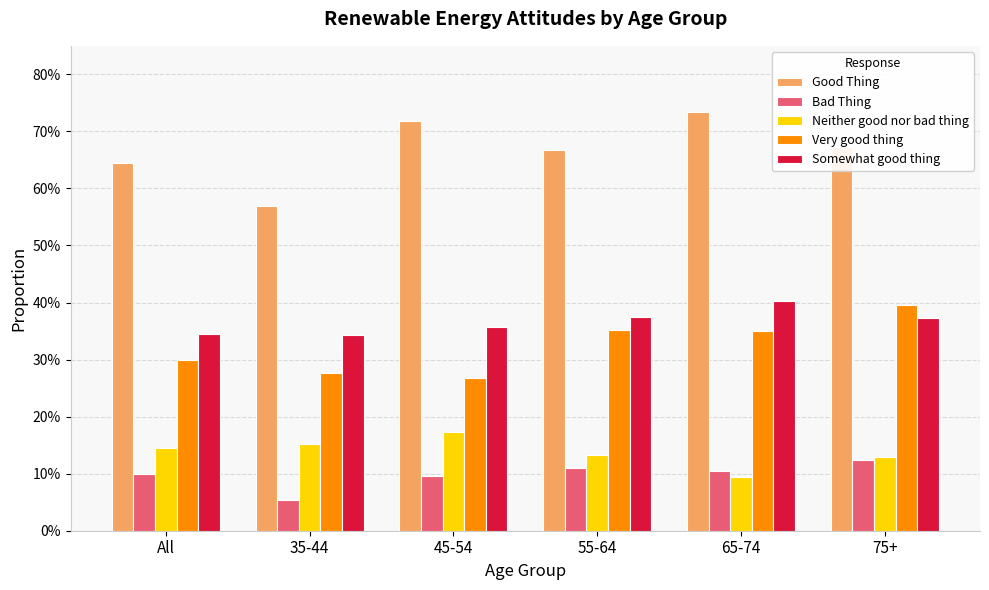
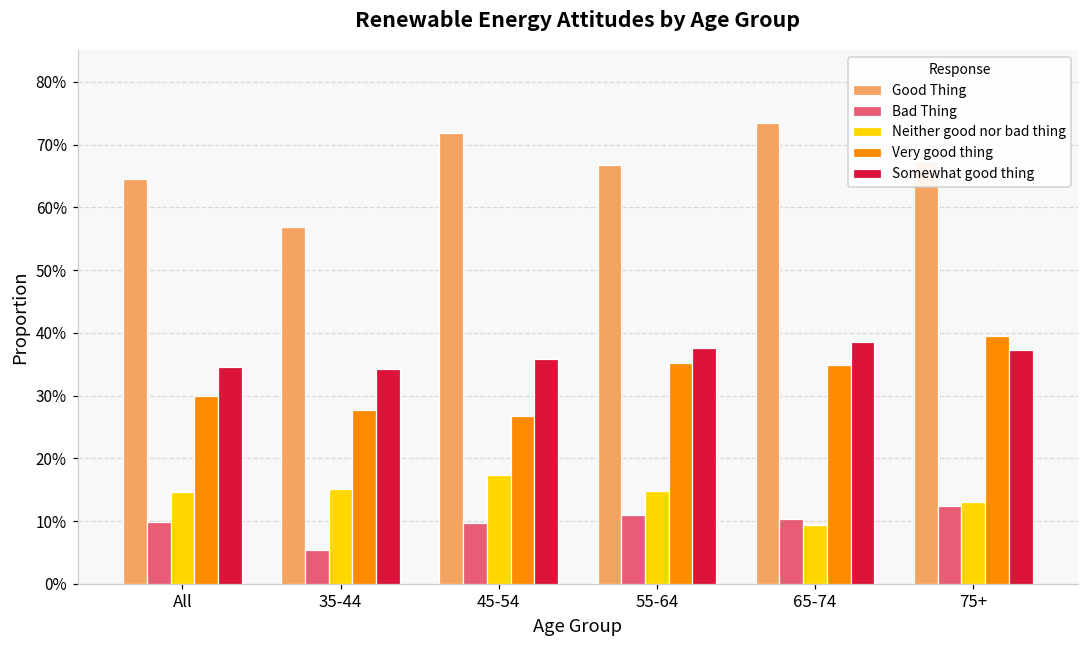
Neither good nor bad thing, 55-64: 13% -> 15%
Somewhat good thing, 65-74: 40% -> 39%
